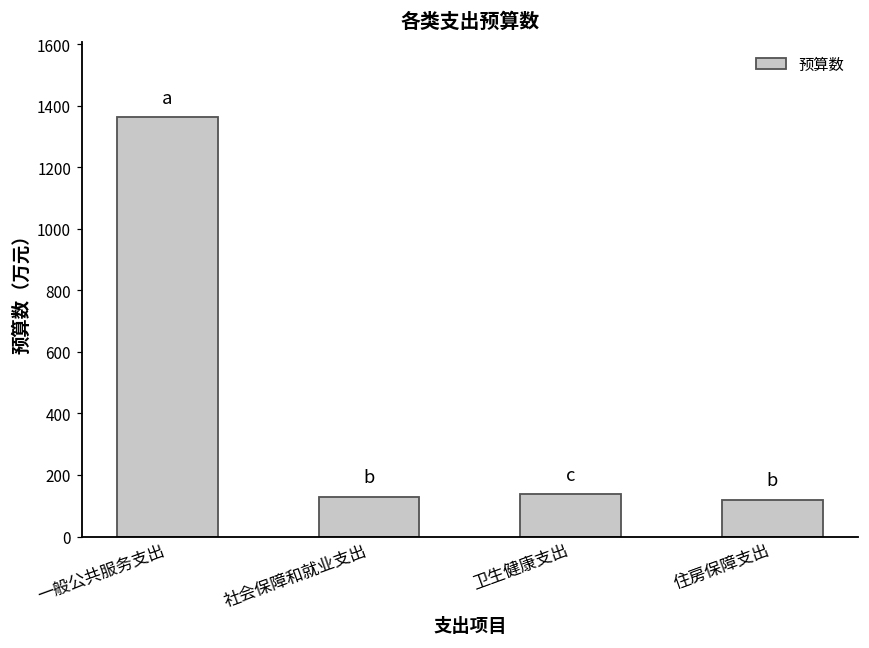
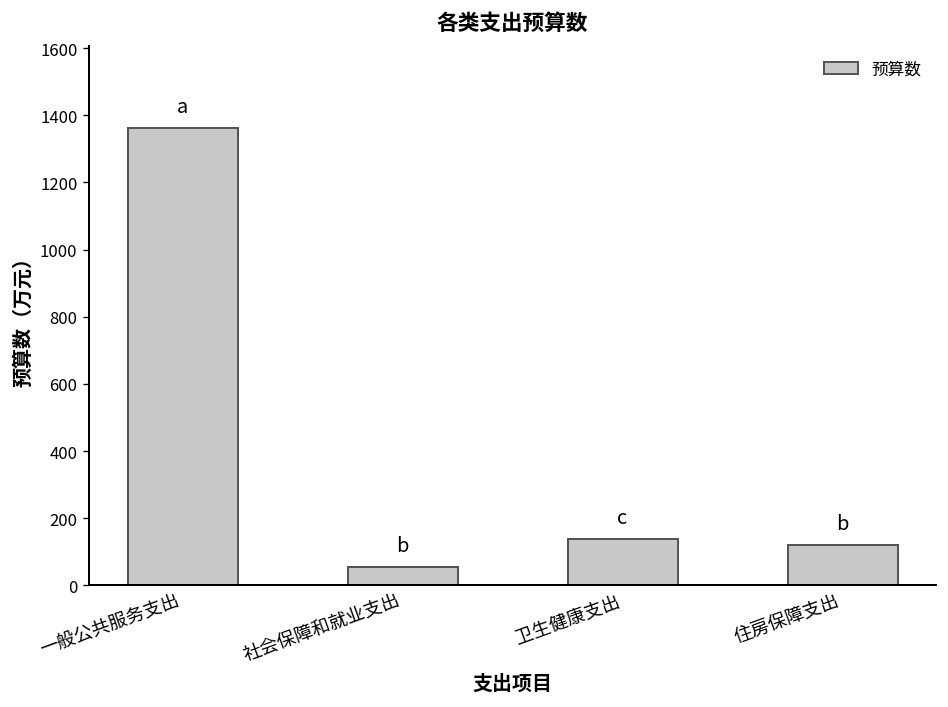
社会保障和就业支出: 130 -> 50
